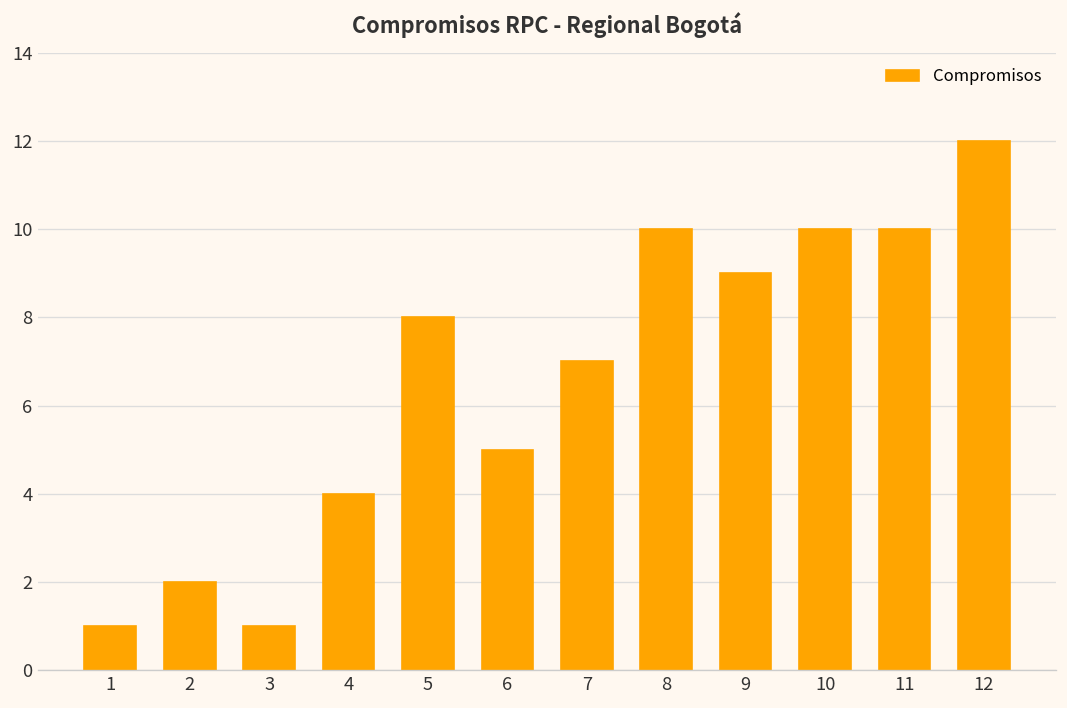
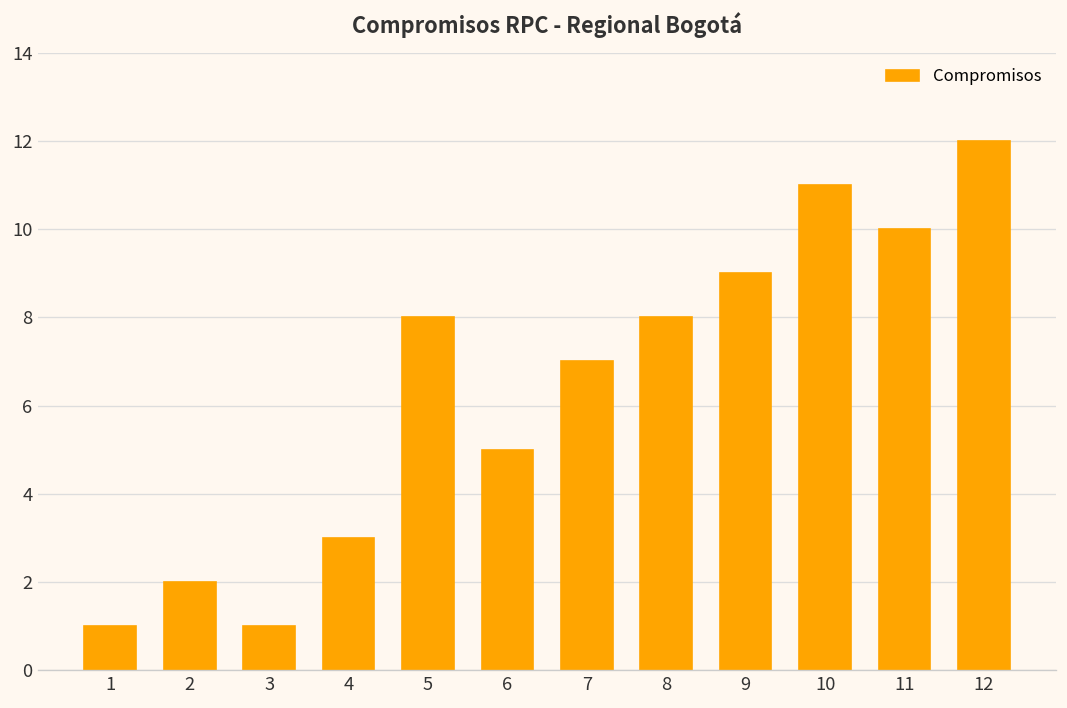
4: 4 -> 3
8: 10 -> 8
10: 10 -> 11
